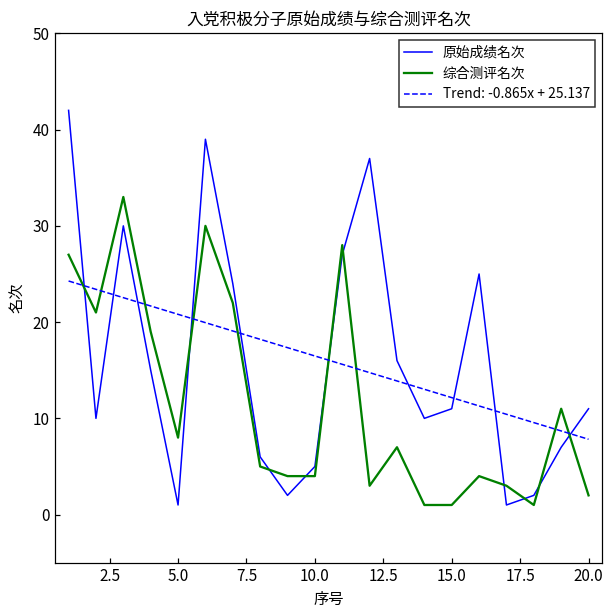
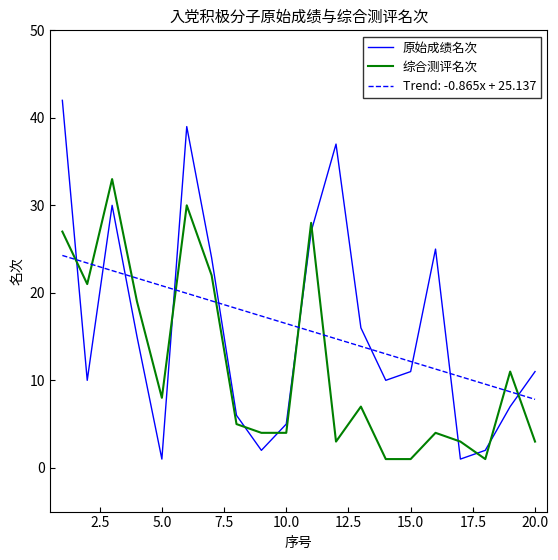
综合测评名次, 20.0: 2 -> 3
